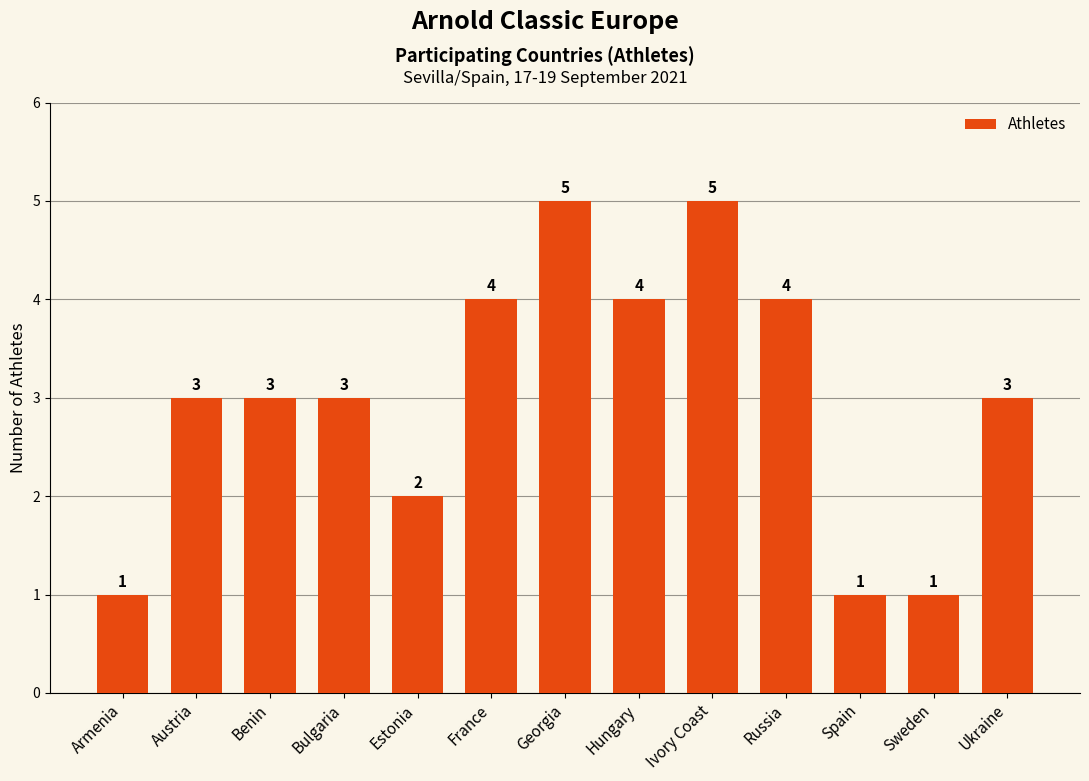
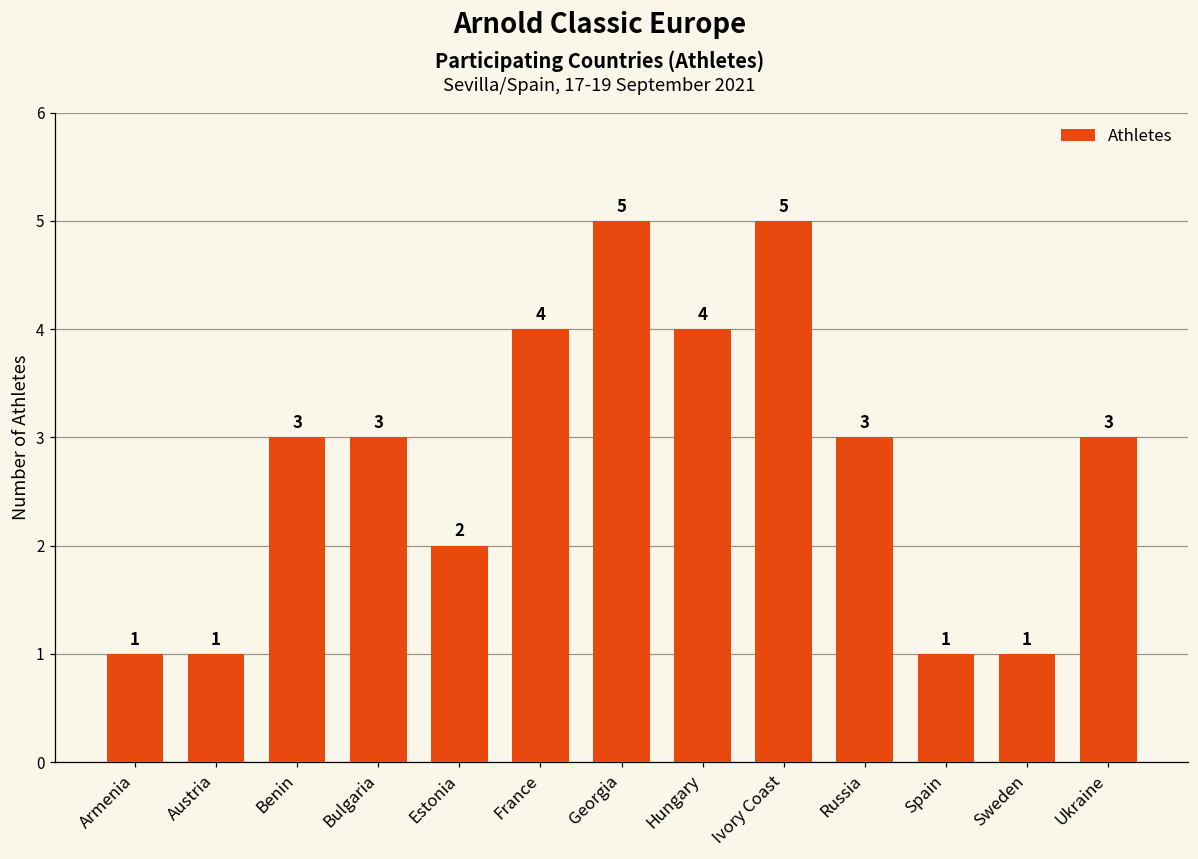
Austria: 3 -> 1
Russia: 4 -> 3
